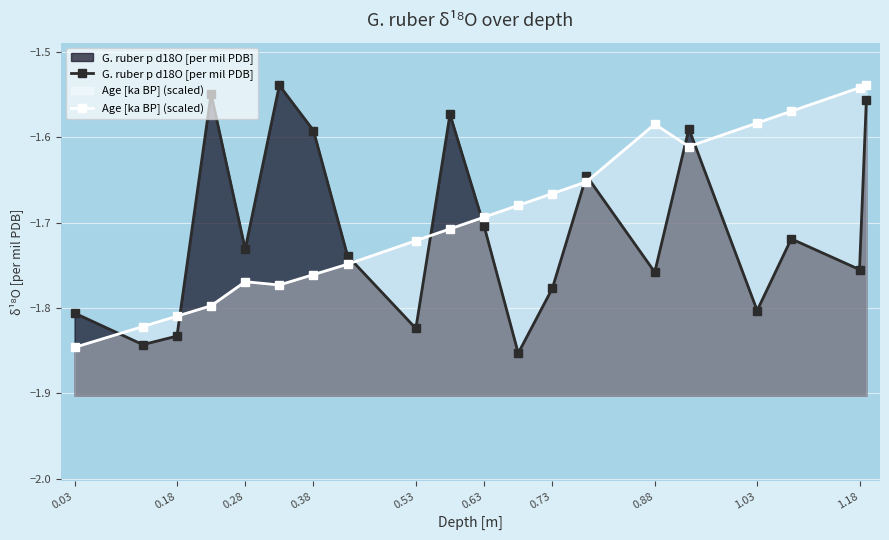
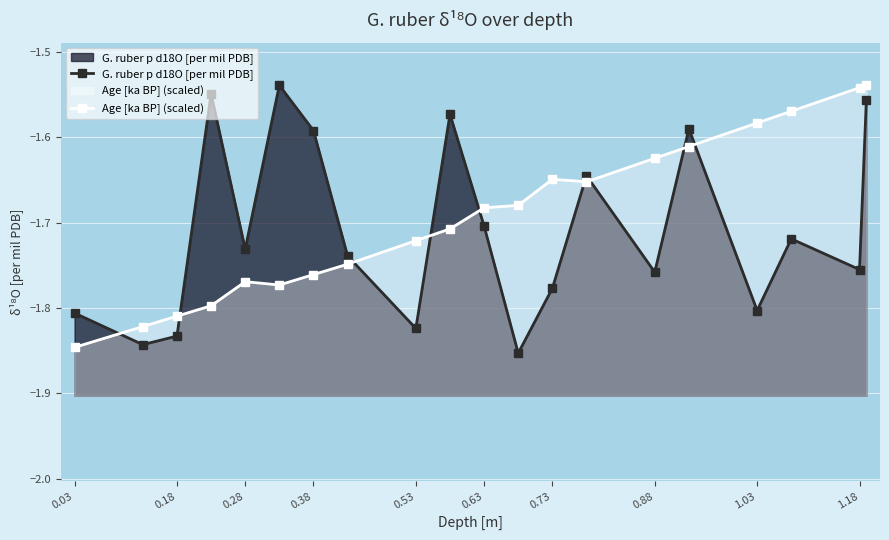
Age [ka BP] (scaled), 0.63: -1.69 -> -1.68
Age [ka BP] (scaled), 0.73: -1.67 -> -1.65
Age [ka BP] (scaled), 0.88: -1.58 -> -1.62
